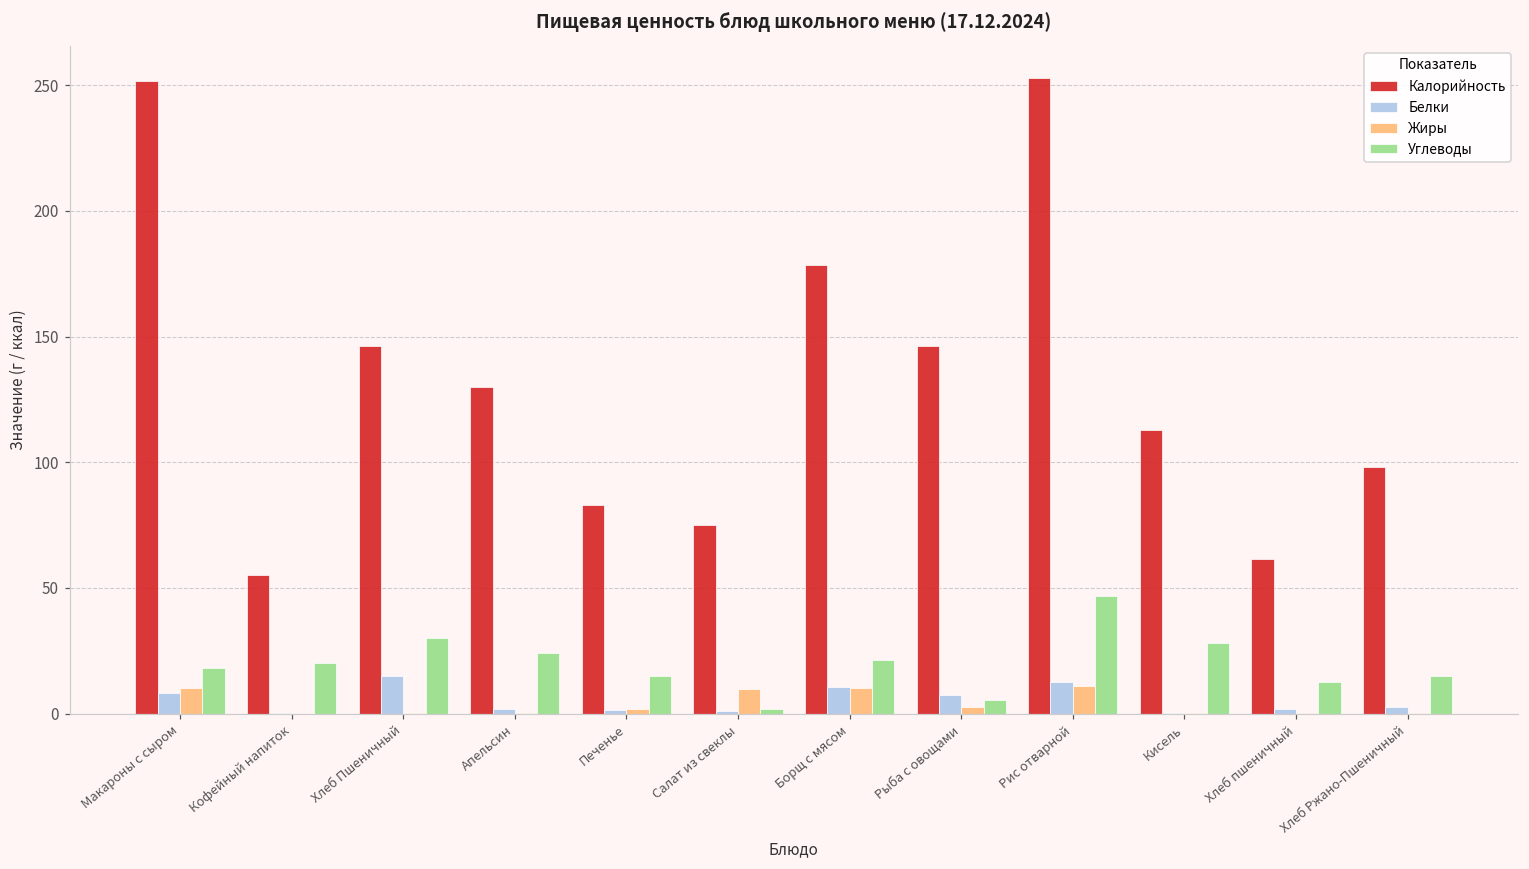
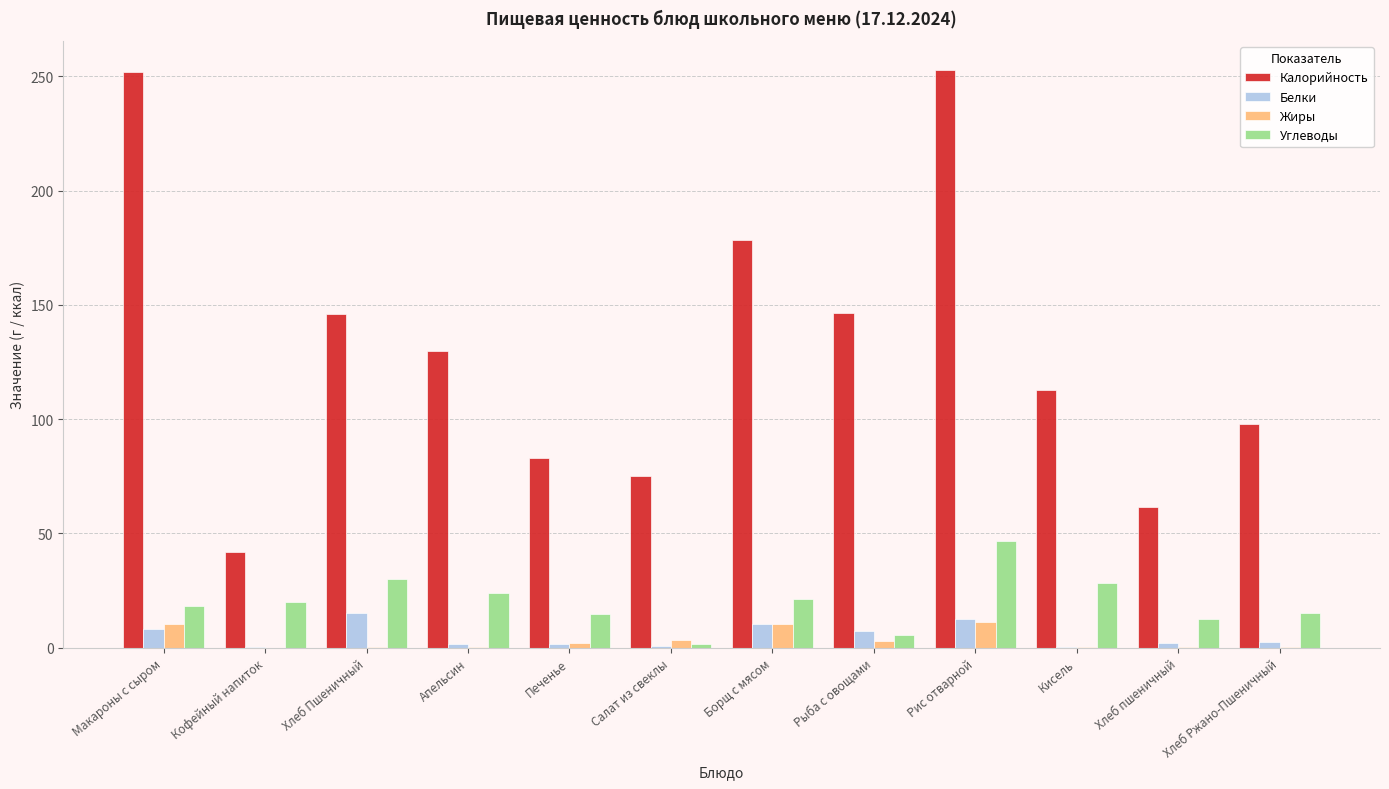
Калорийность, Кофейный напиток: 55 -> 42
Жиры, Салат из свеклы: 10 -> 3
